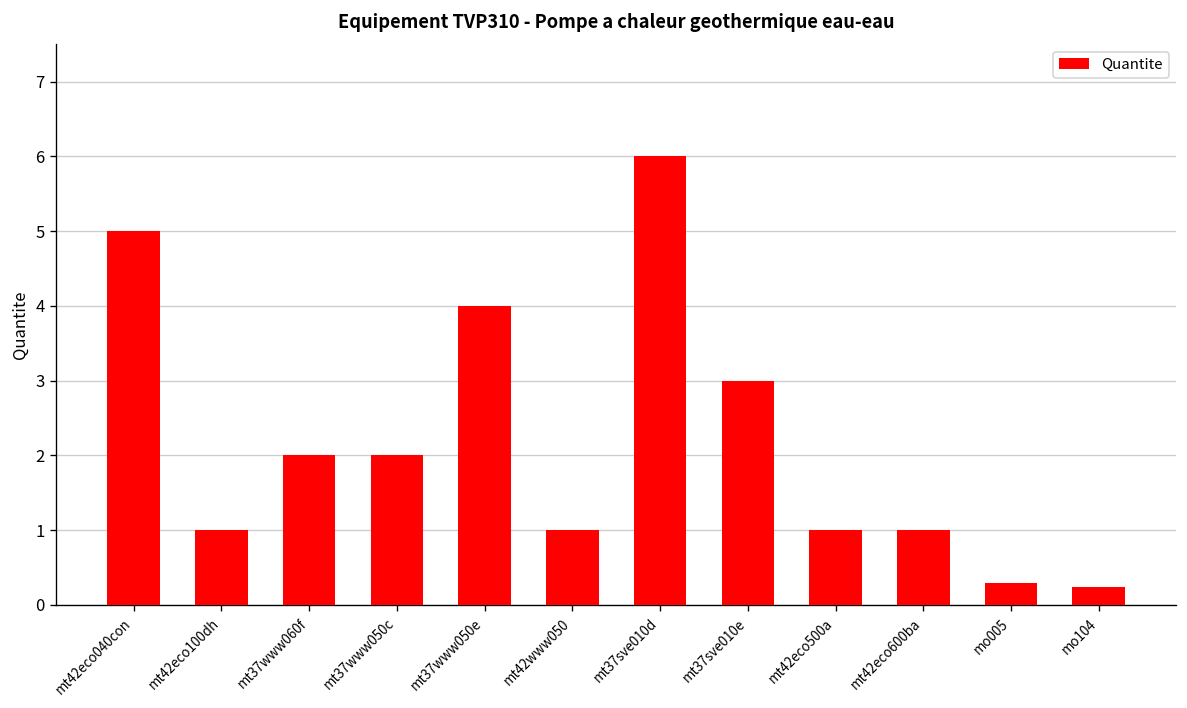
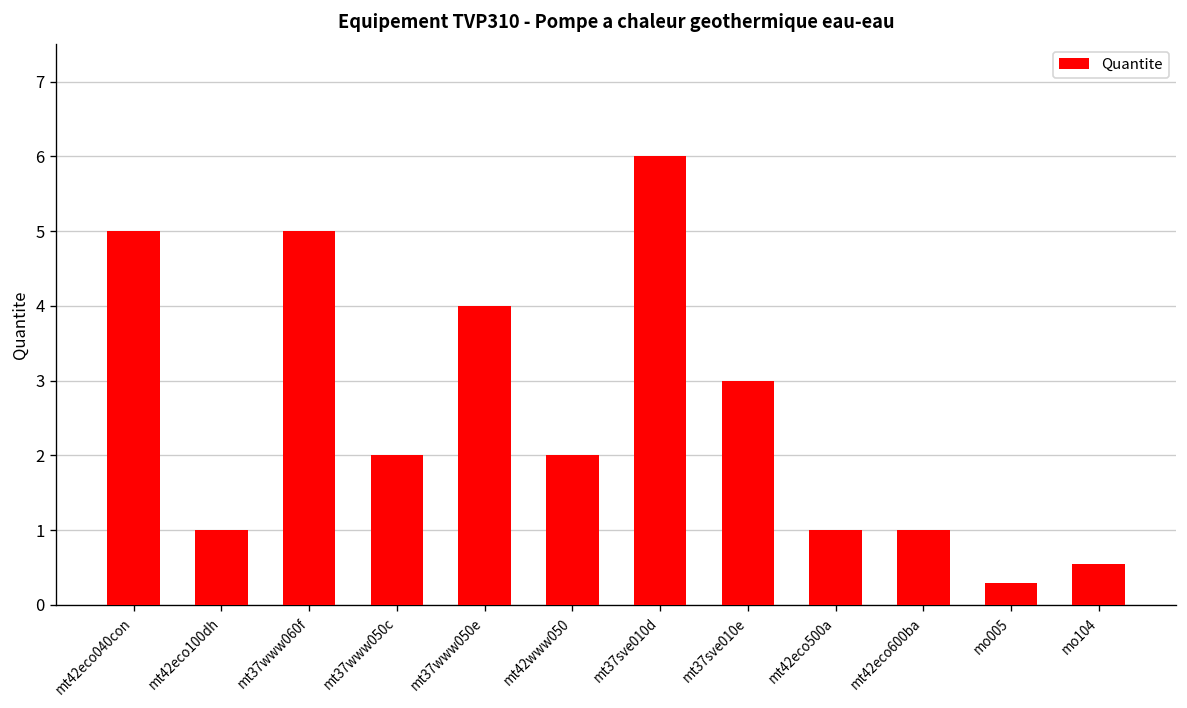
mt37www060f: 2 -> 5
mt42www050: 1 -> 2
mo104: 0.2 -> 0.5
